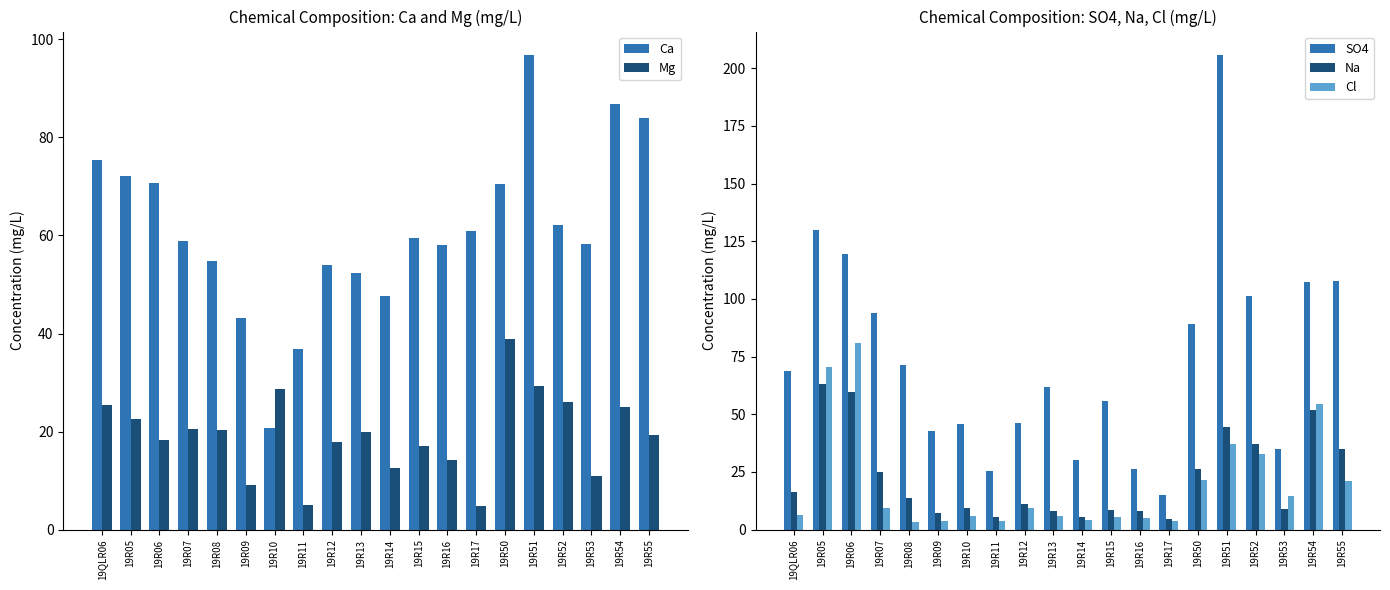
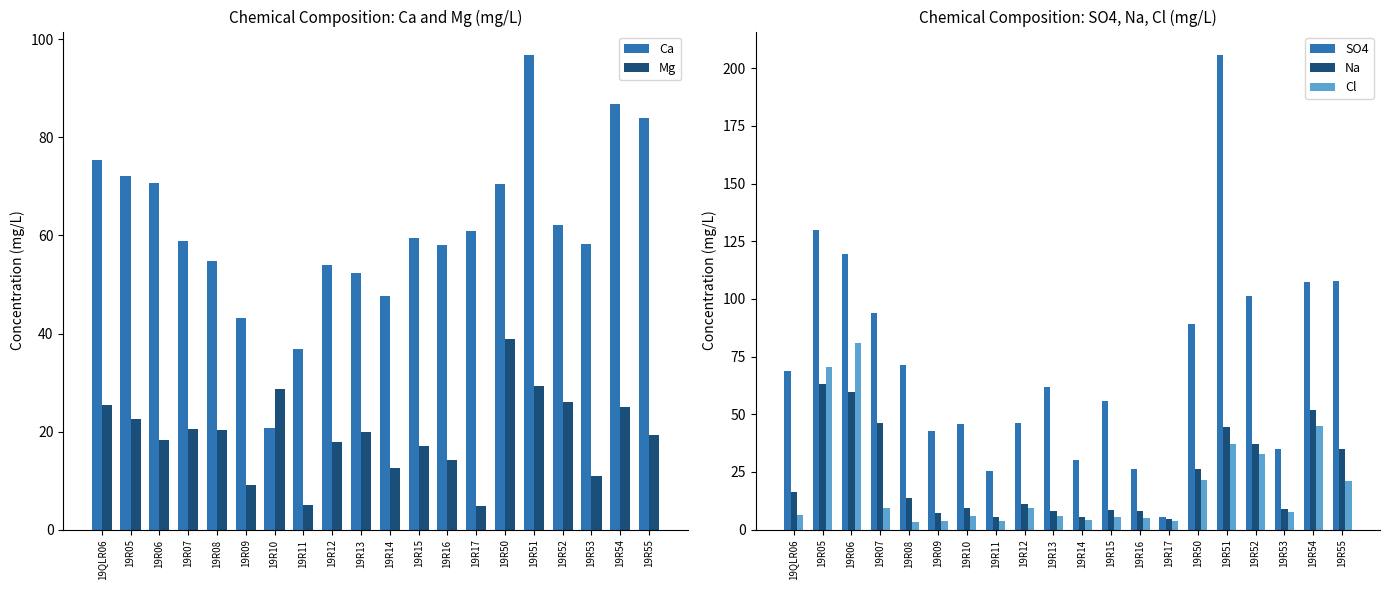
Chemical Composition: SO4, Na, Cl (mg/L), Na, 19R07: 25 -> 46
Chemical Composition: SO4, Na, Cl (mg/L), SO4, 19R17: 15 -> 5
Chemical Composition: SO4, Na, Cl (mg/L), Cl, 19R53: 15 -> 8
Chemical Composition: SO4, Na, Cl (mg/L), Cl, 19R54: 54 -> 45
